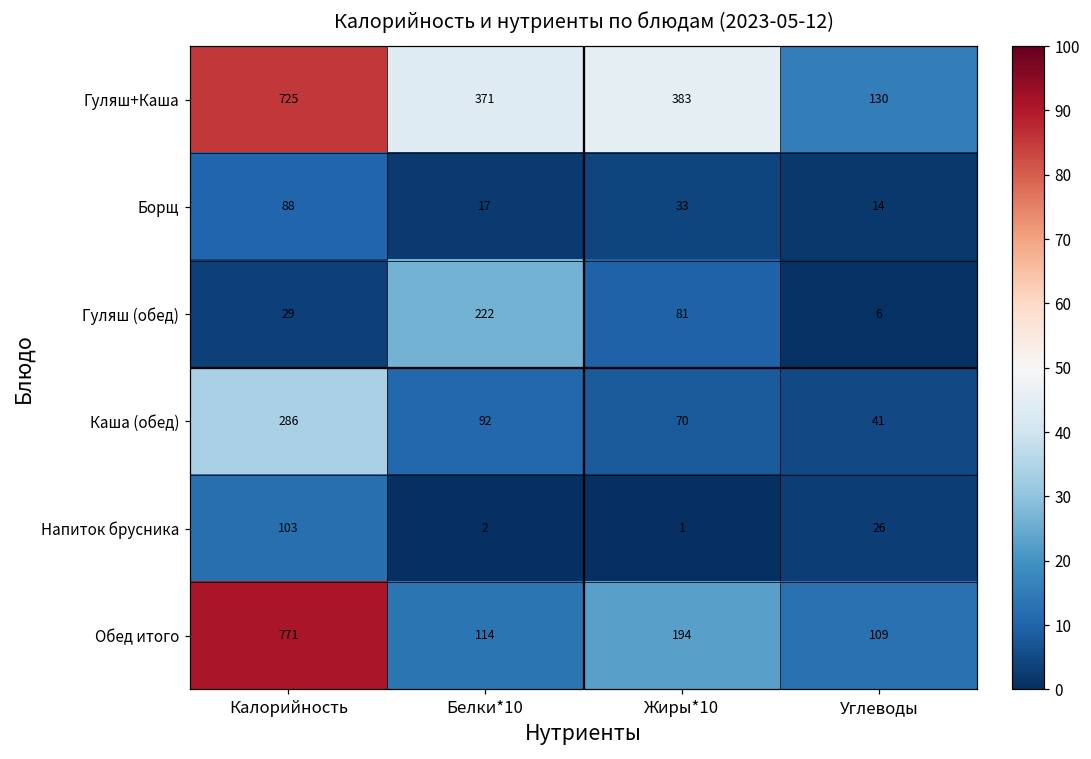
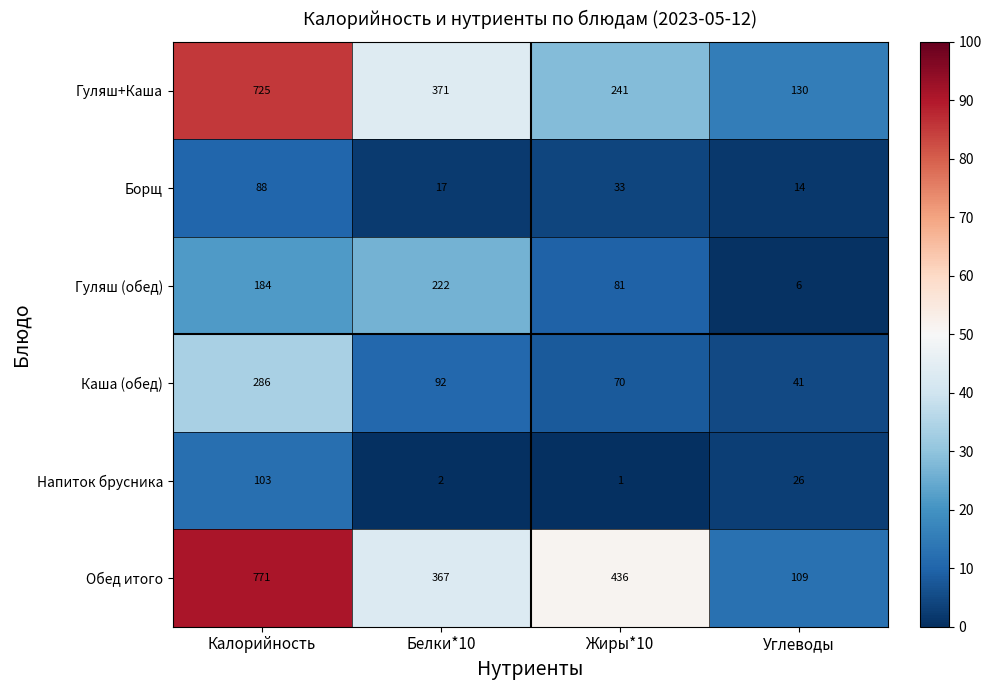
Гуляш+Каша, Жиры*10: 383 -> 241
Гуляш (обед), Калорийность: 29 -> 184
Обед итого, Белки*10: 114 -> 367
Обед итого, Жиры*10: 194 -> 436
